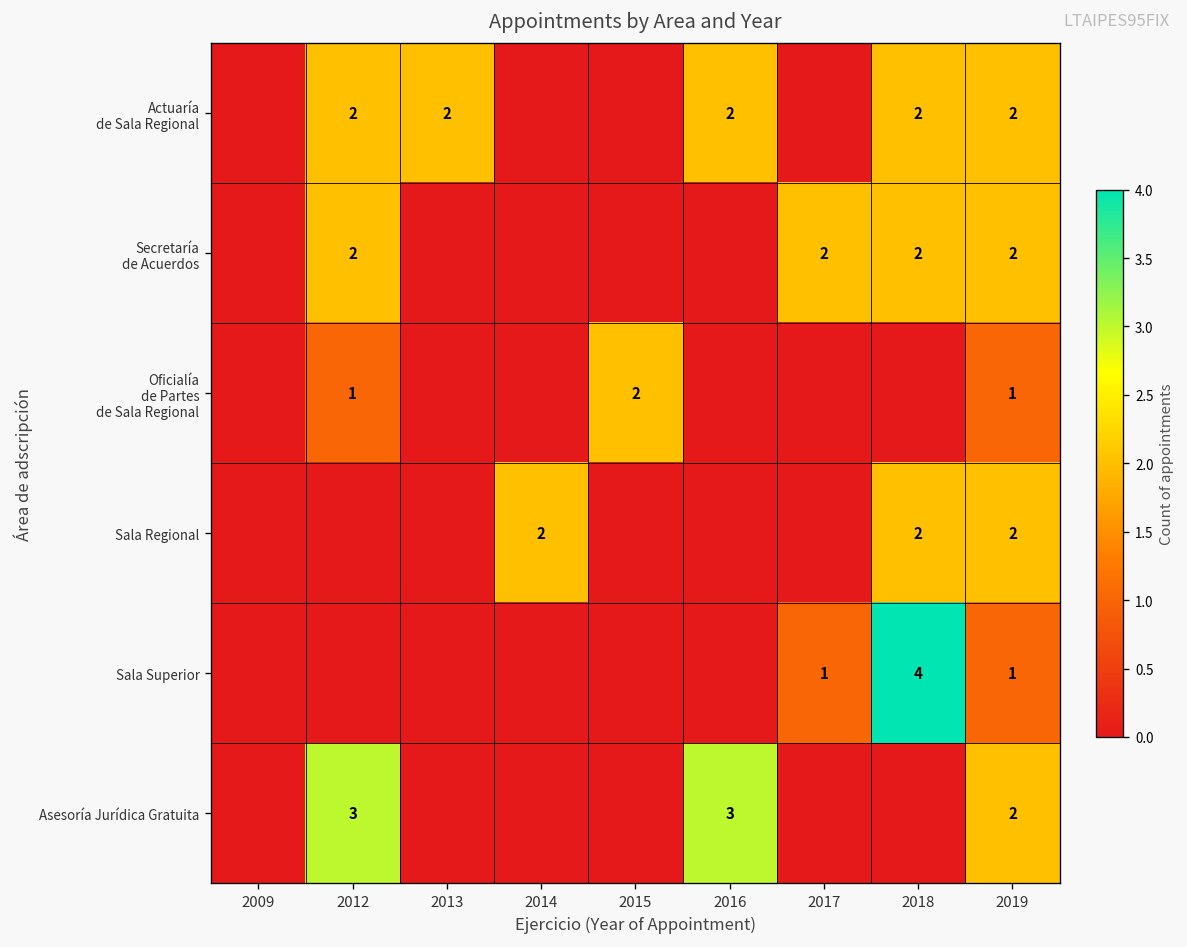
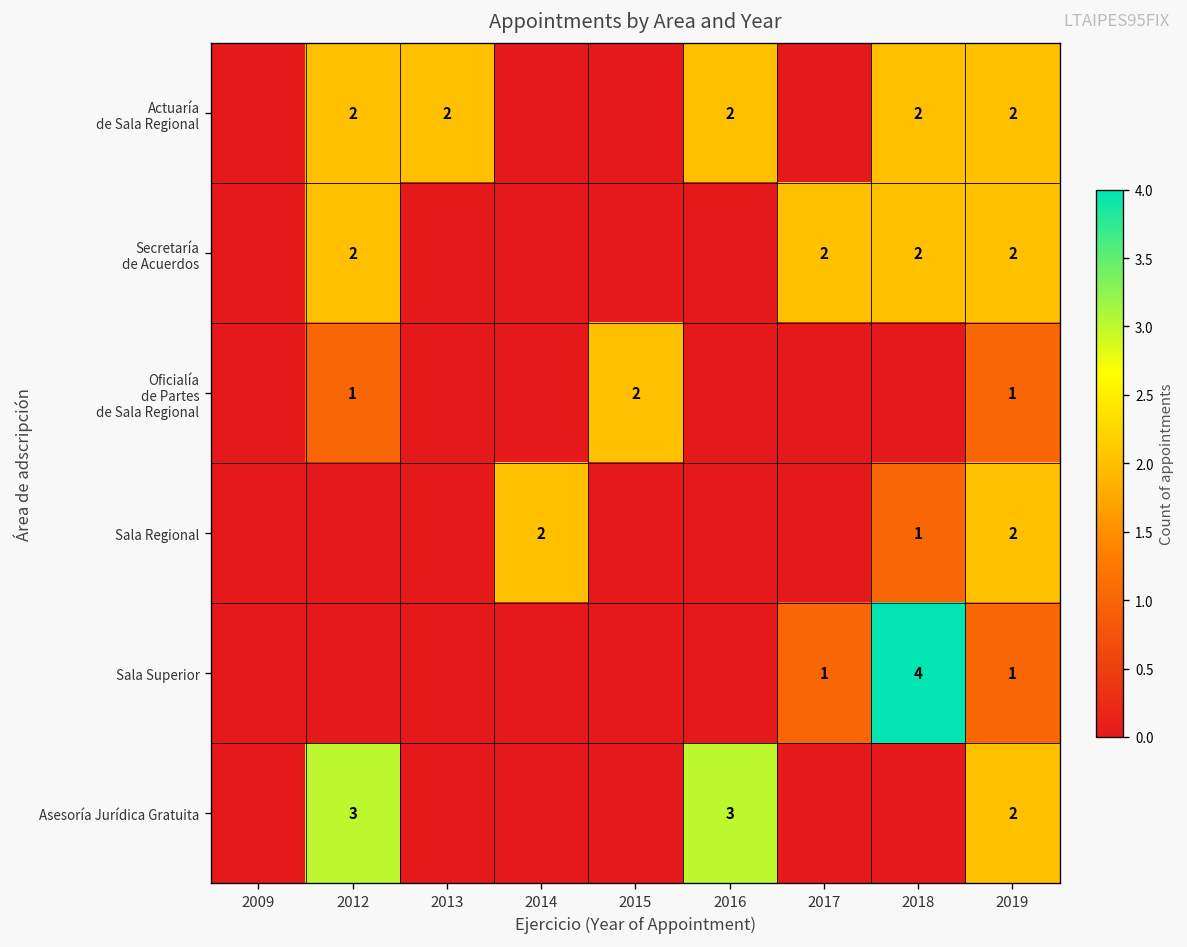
Sala Regional, 2018: 2 -> 1
